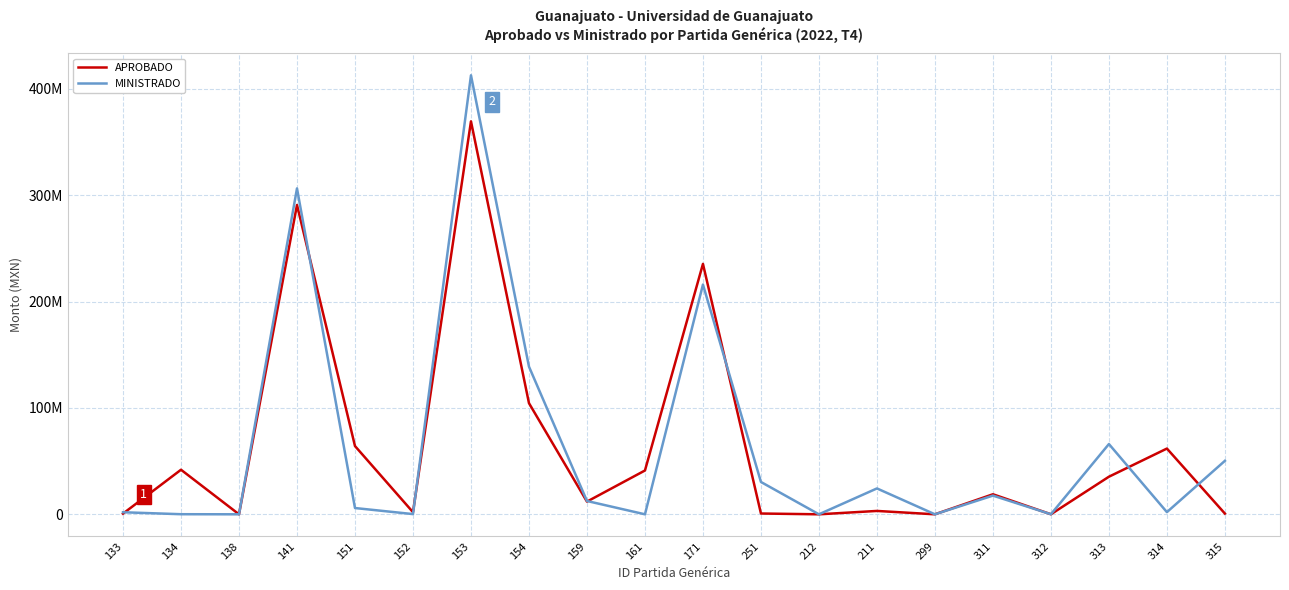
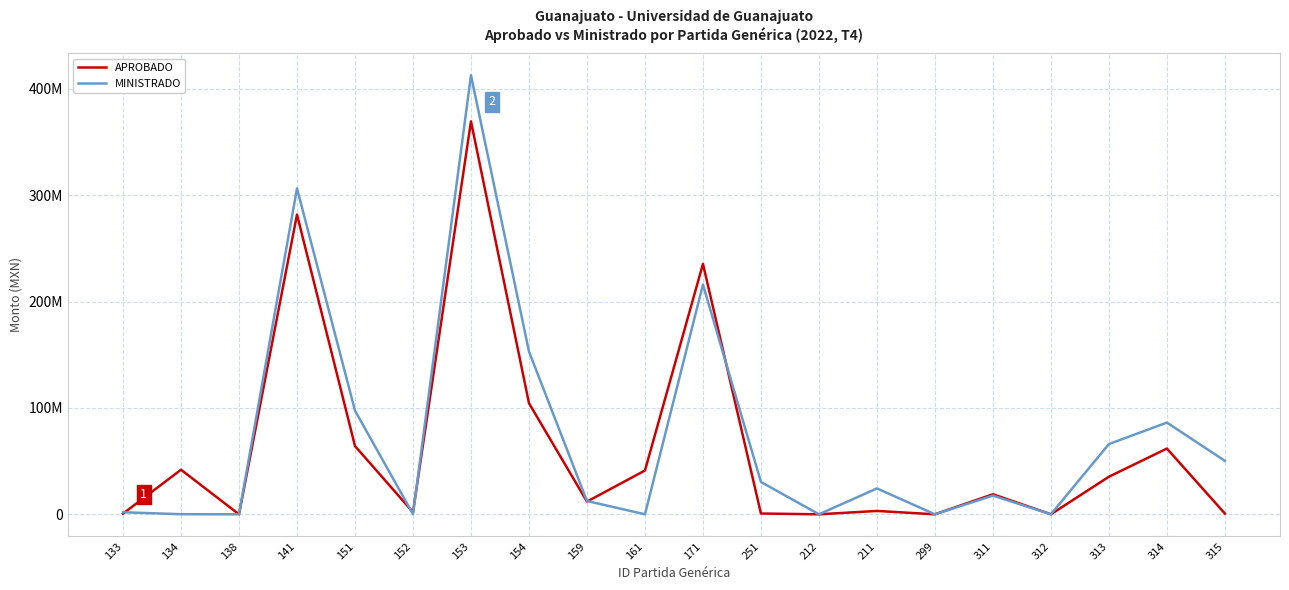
APROBADO, 141: 291000000 -> 282000000
MINISTRADO, 151: 6000000 -> 98000000
MINISTRADO, 154: 139000000 -> 153000000
MINISTRADO, 314: 2000000 -> 86000000
